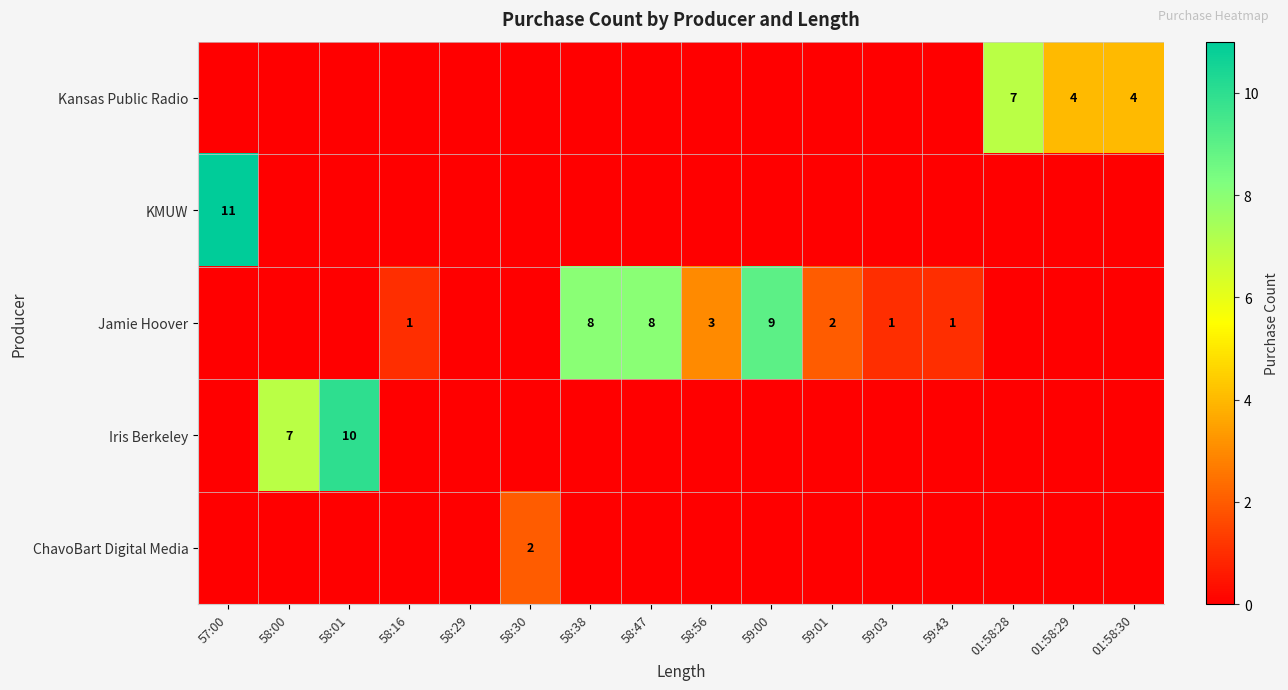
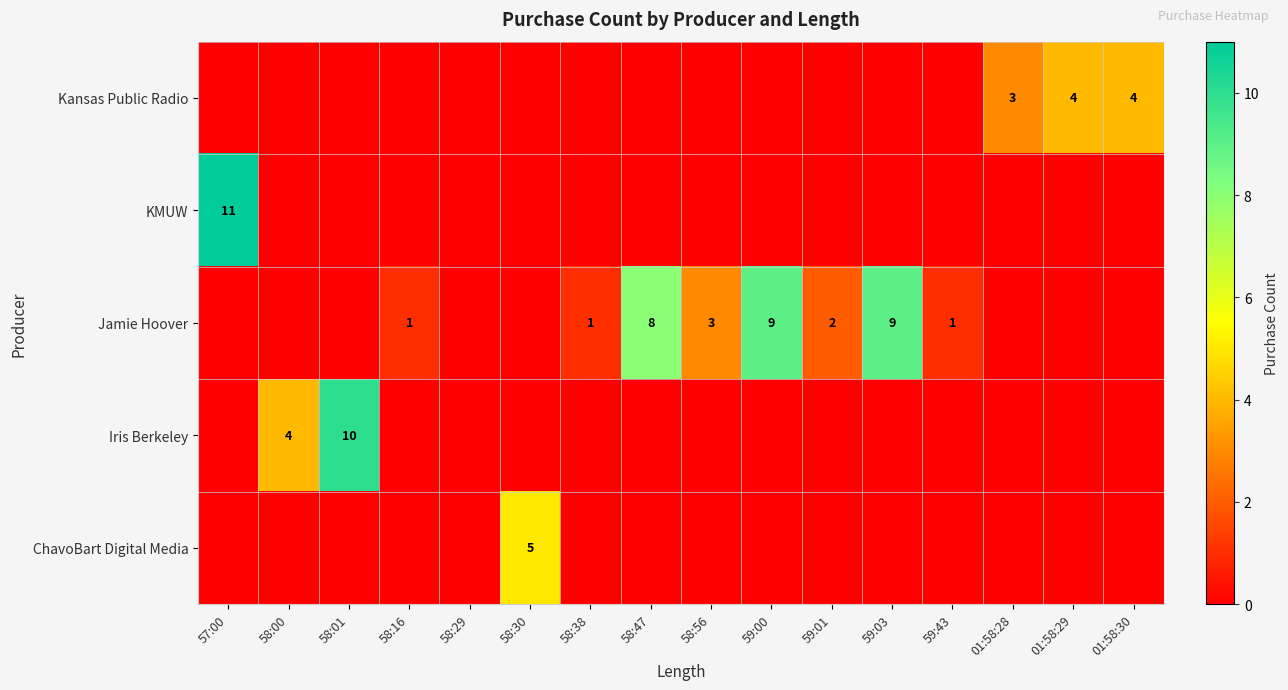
Kansas Public Radio, 01:58:28: 7 -> 3
Jamie Hoover, 58:38: 8 -> 1
Jamie Hoover, 59:03: 1 -> 9
Iris Berkeley, 58:00: 7 -> 4
ChavoBart Digital Media, 58:30: 2 -> 5
